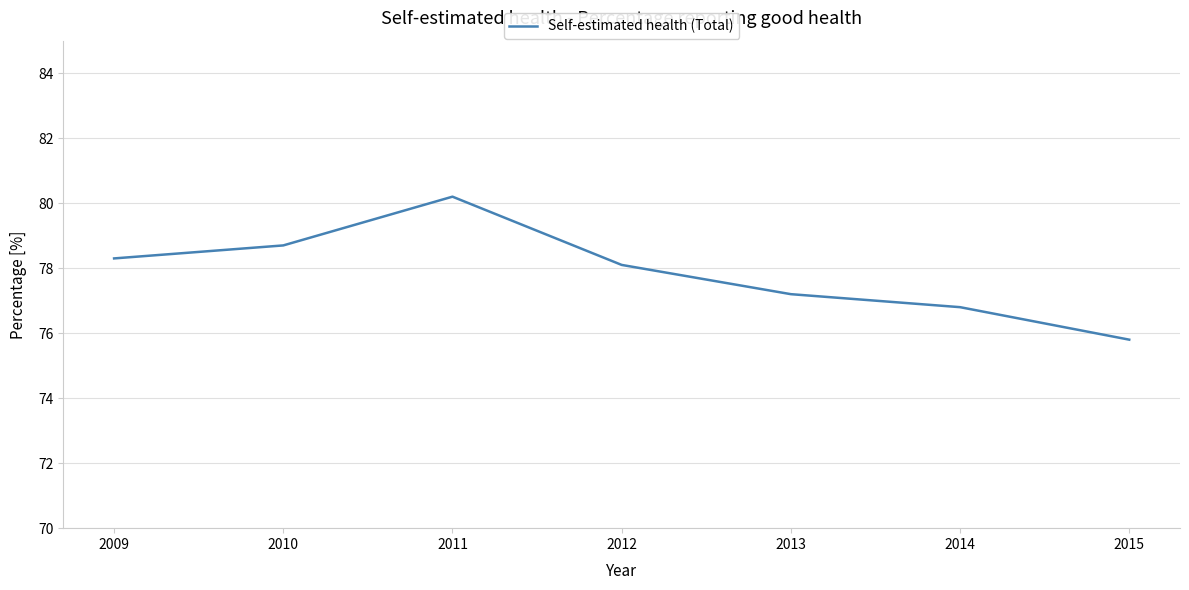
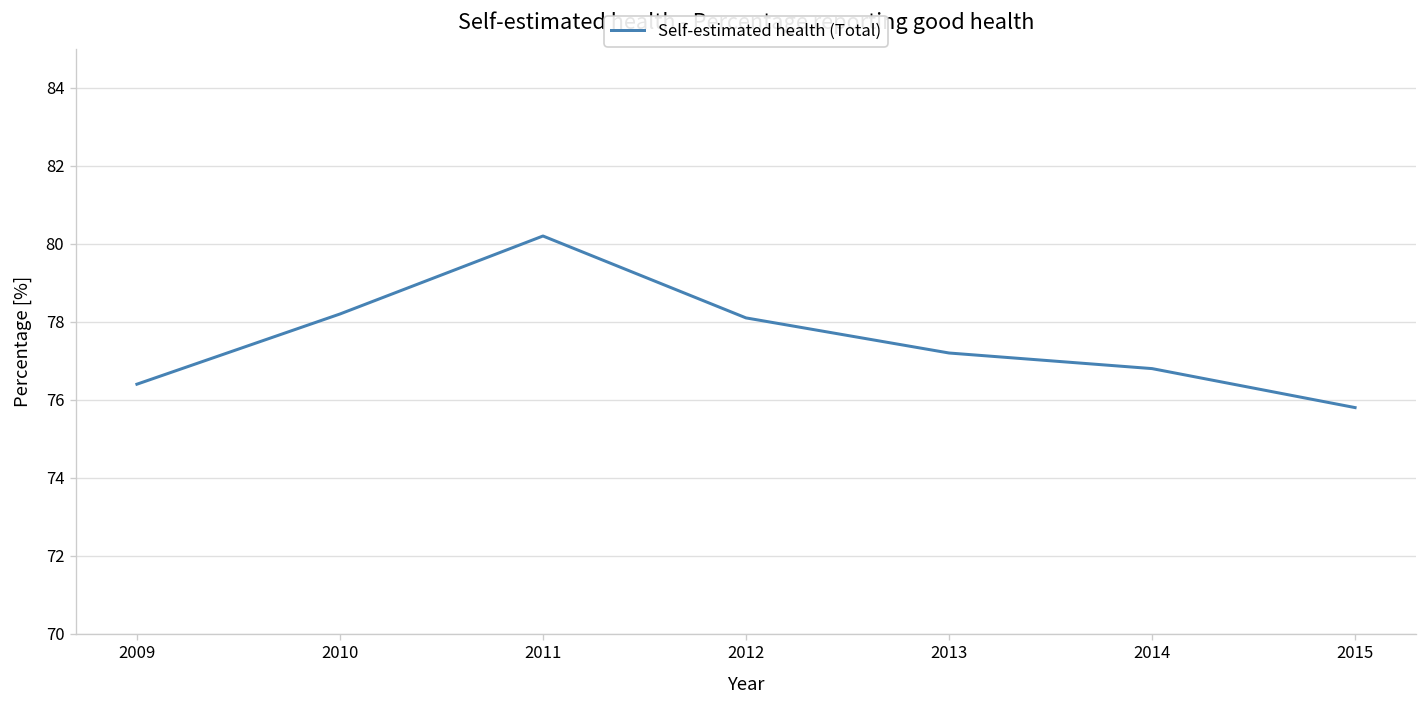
2009: 78.3 -> 76.4
2010: 78.7 -> 78.2
